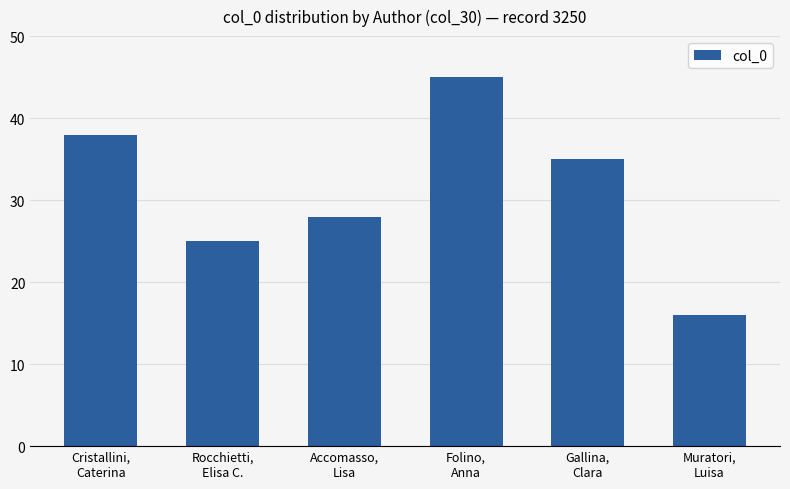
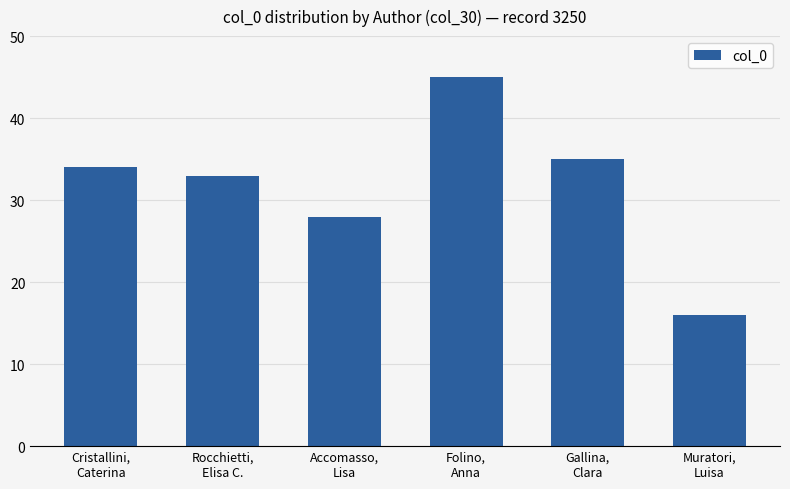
Cristallini, Caterina: 38 -> 34
Rocchietti, Elisa C.: 25 -> 33
